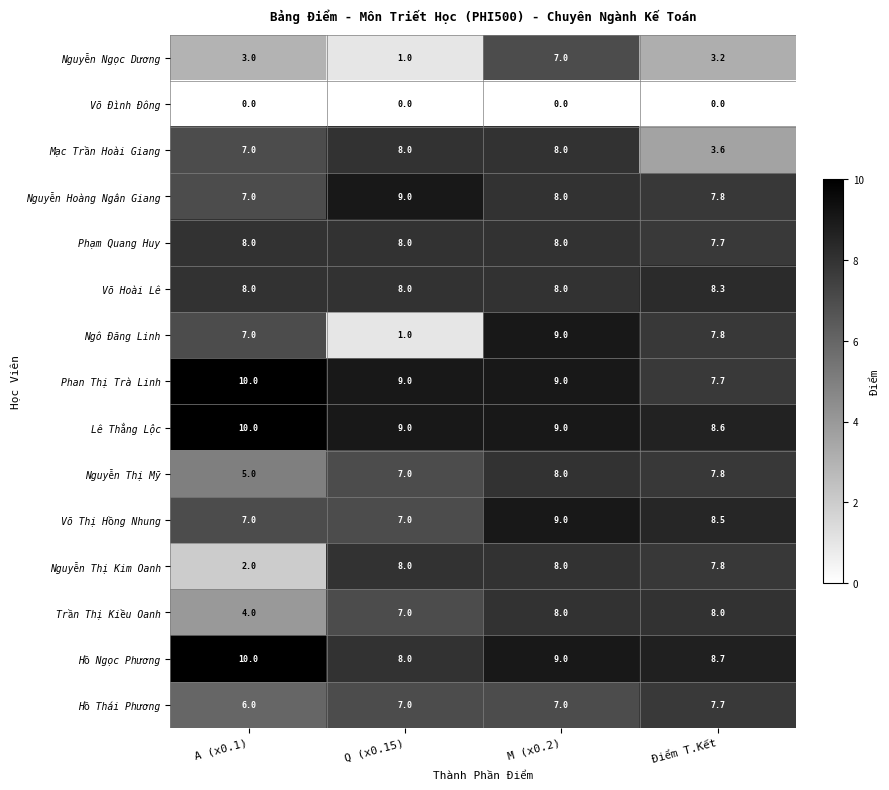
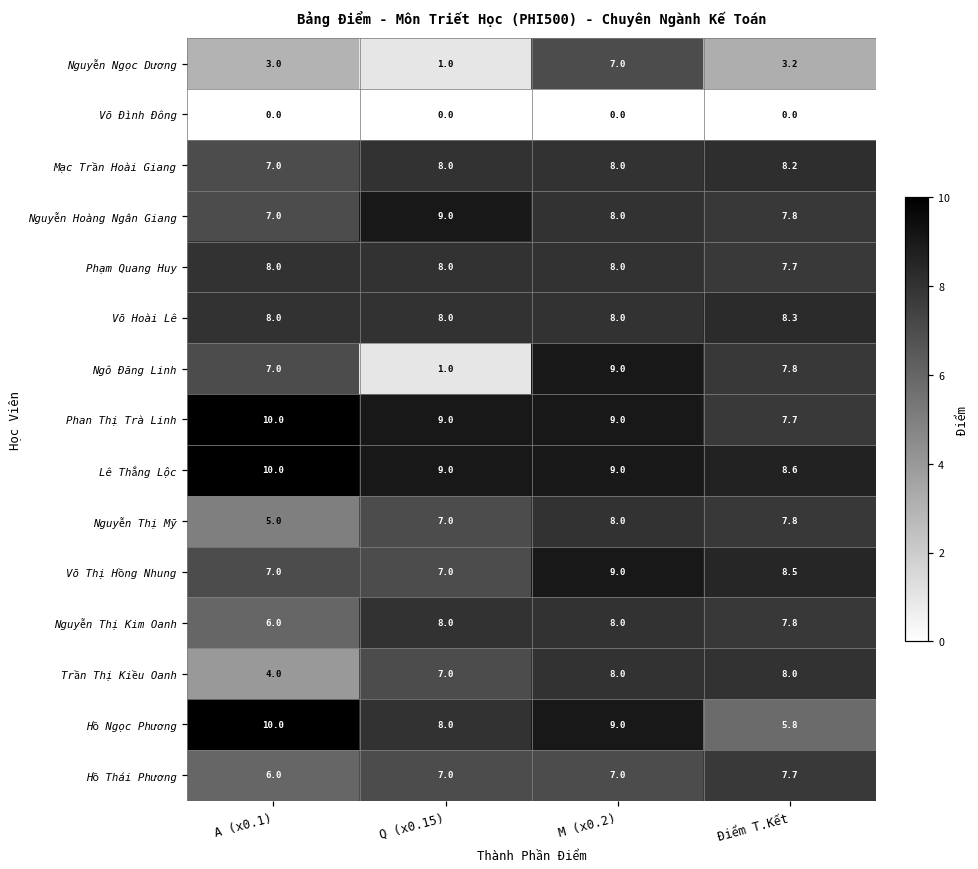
Mạc Trần Hoài Giang, Điểm T.Kết: 3.6 -> 8.2
Nguyễn Thị Kim Oanh, A (x0.1): 2.0 -> 6.0
Hồ Ngọc Phương, Điểm T.Kết: 8.7 -> 5.8
